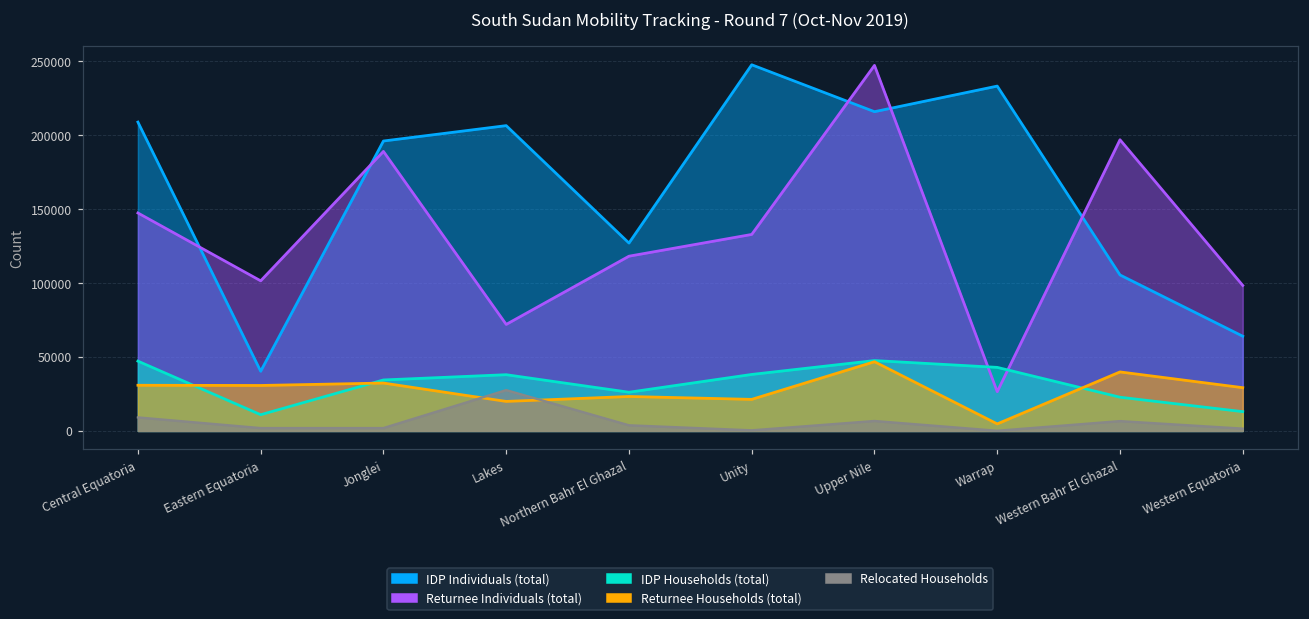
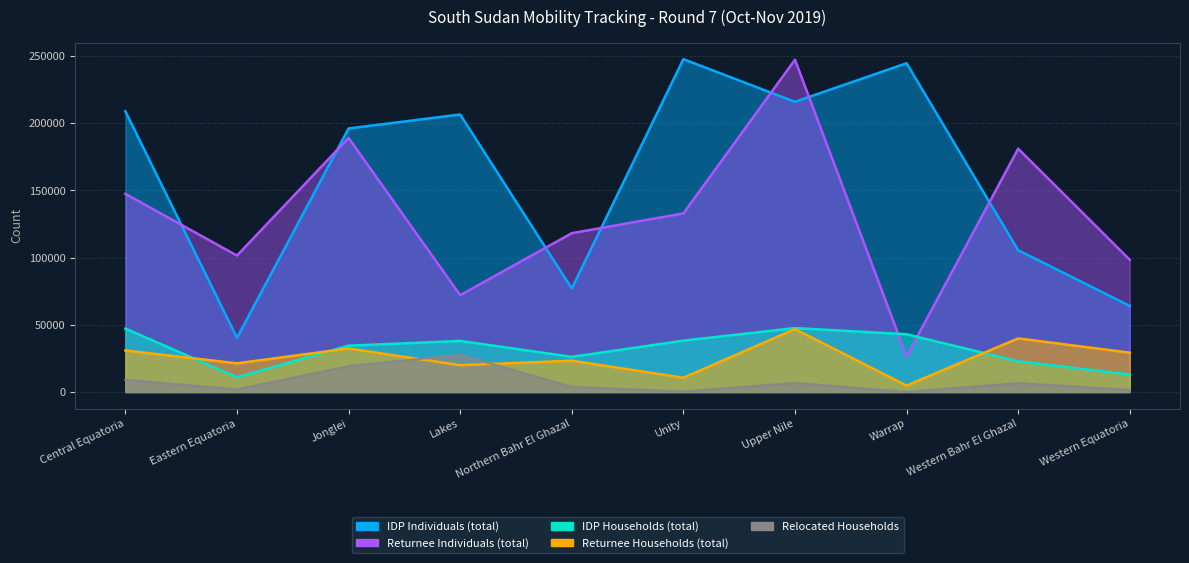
Returnee Households (total), Eastern Equatoria: 31000 -> 21000
Relocated Households, Jonglei: 2000 -> 19000
IDP Individuals (total), Northern Bahr El Ghazal: 127000 -> 77000
Returnee Households (total), Unity: 21000 -> 11000
IDP Individuals (total), Warrap: 233000 -> 245000
Returnee Individuals (total), Western Bahr El Ghazal: 197000 -> 181000
